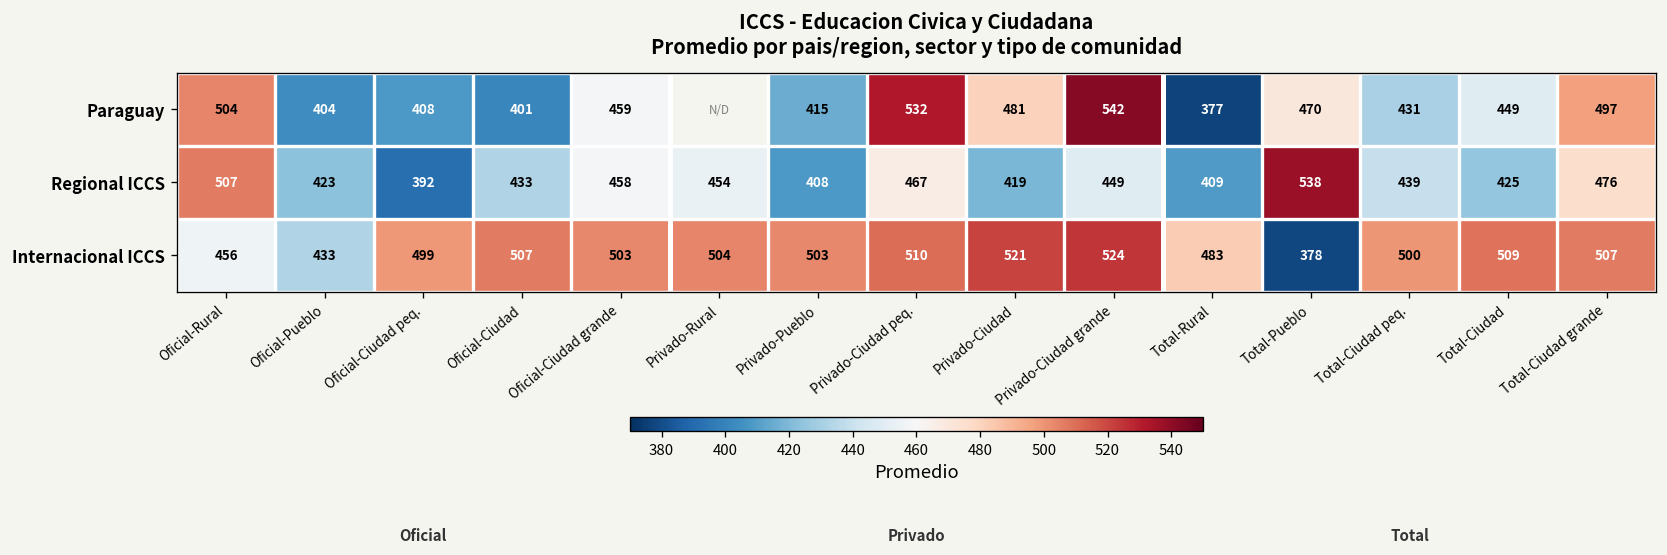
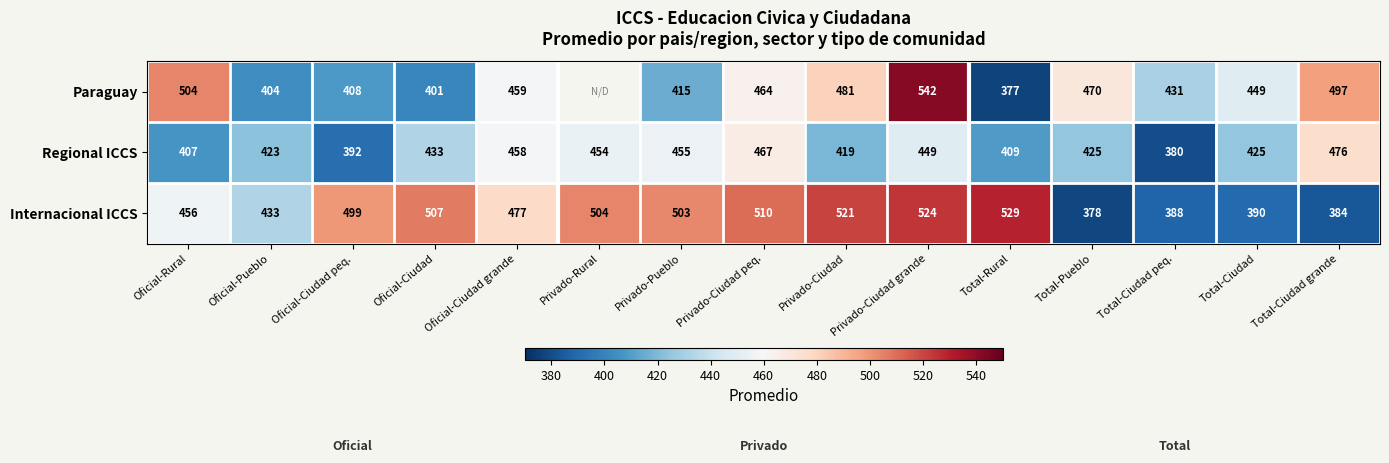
Paraguay, Privado-Ciudad peq.: 532 -> 464
Regional ICCS, Oficial-Rural: 507 -> 407
Regional ICCS, Privado-Pueblo: 408 -> 455
Regional ICCS, Total-Pueblo: 538 -> 425
Regional ICCS, Total-Ciudad peq.: 439 -> 380
Internacional ICCS, Oficial-Ciudad grande: 503 -> 477
Internacional ICCS, Total-Rural: 483 -> 529
Internacional ICCS, Total-Ciudad peq.: 500 -> 388
Internacional ICCS, Total-Ciudad: 509 -> 390
Internacional ICCS, Total-Ciudad grande: 507 -> 384
